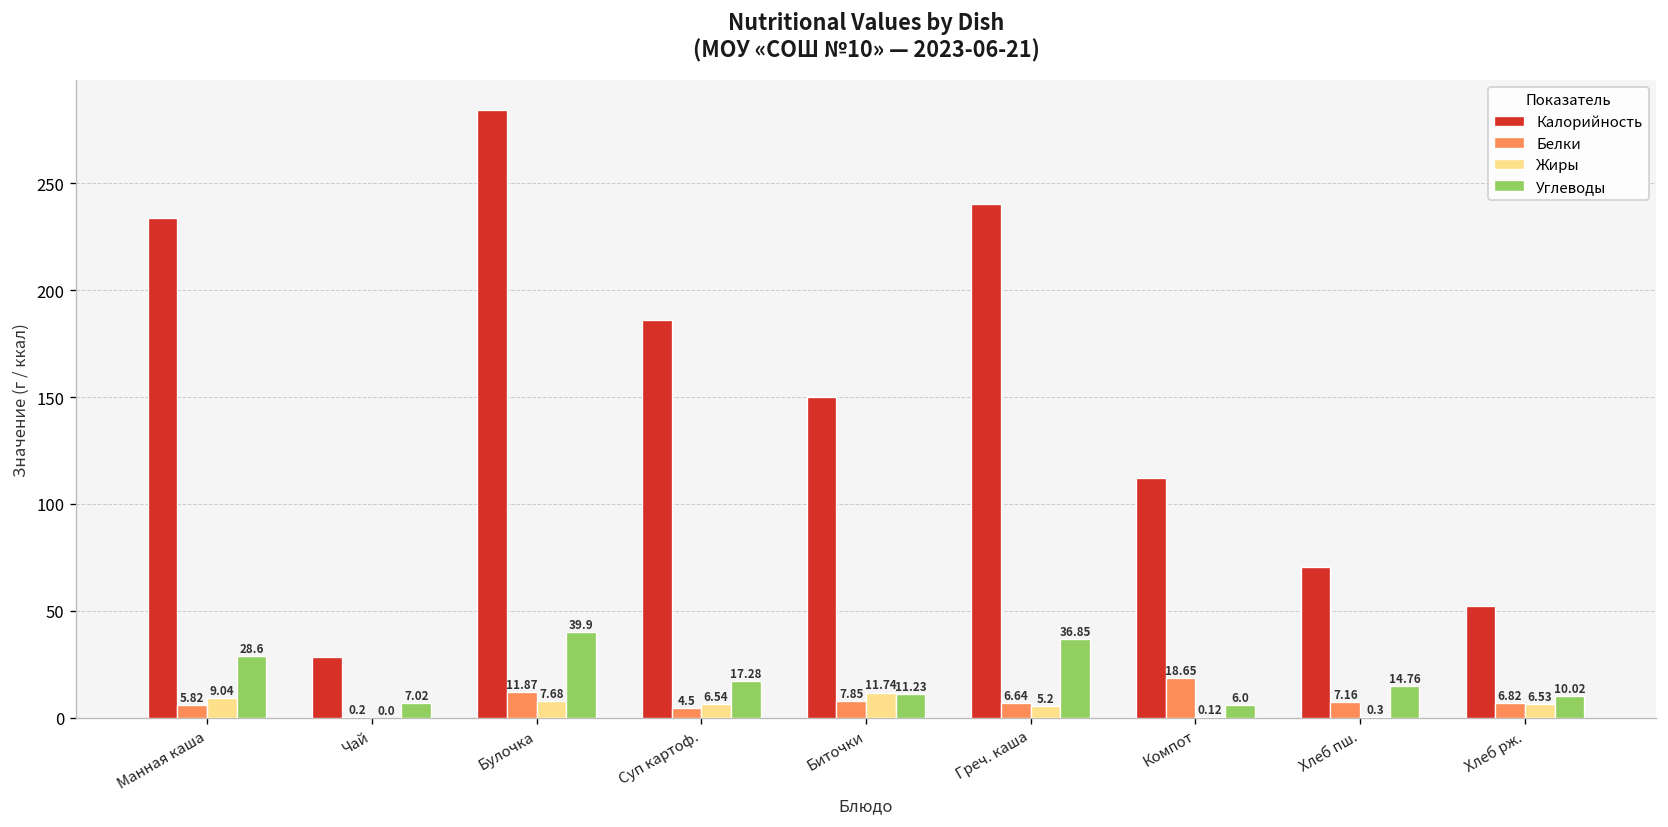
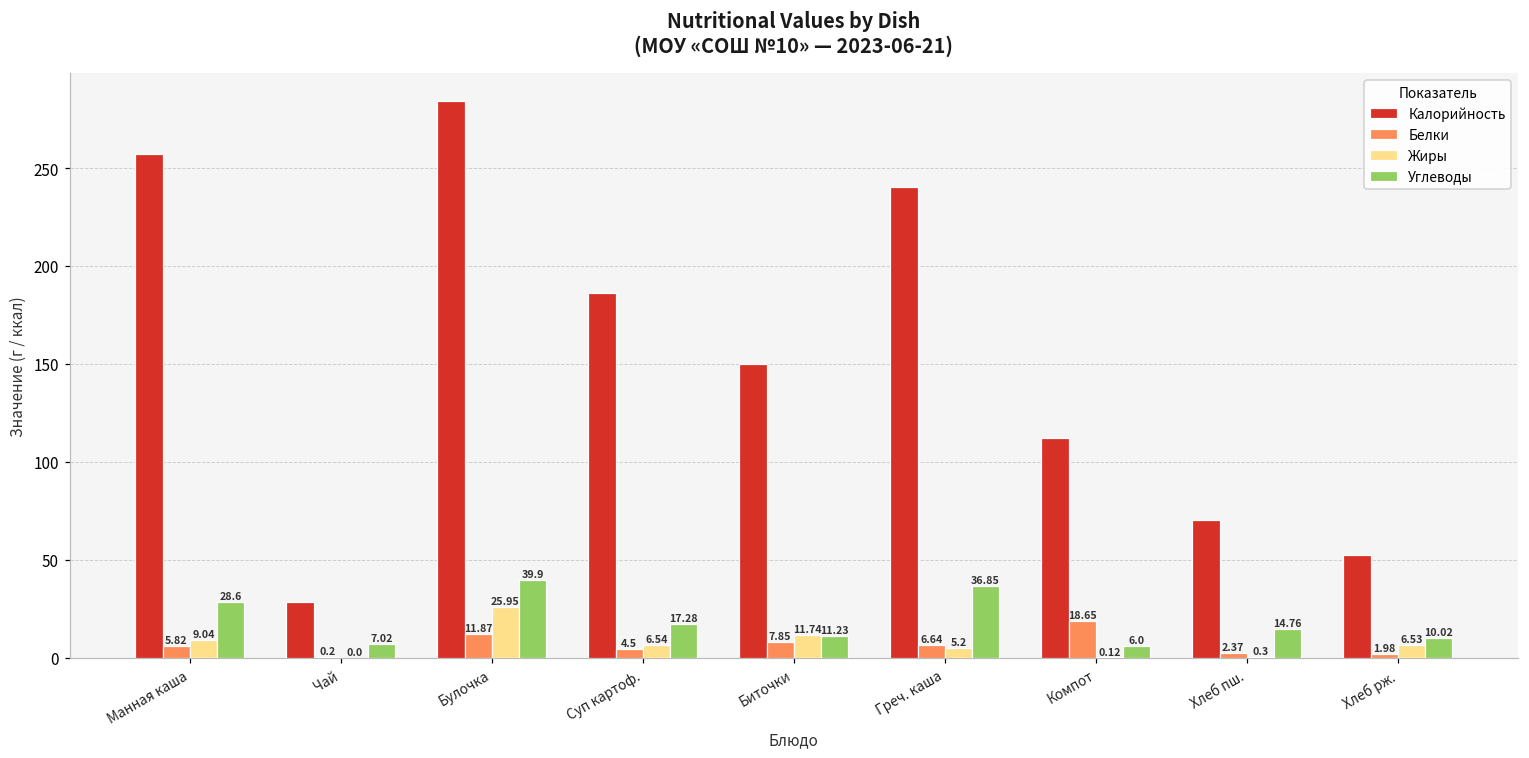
Калорийность, Манная каша: 234 -> 257
Жиры, Булочка: 7.68 -> 25.95
Белки, Хлеб пш.: 7.16 -> 2.37
Белки, Хлеб рж.: 6.82 -> 1.98
